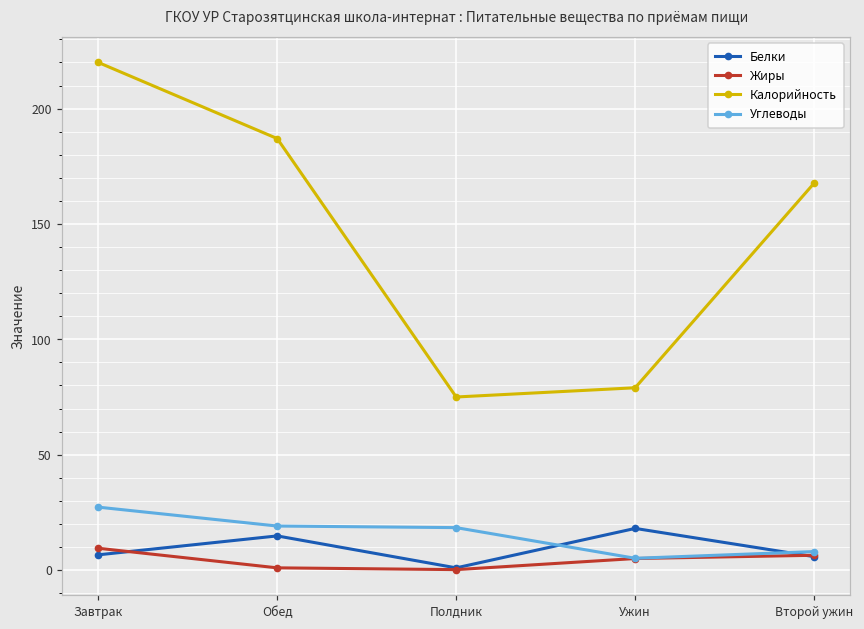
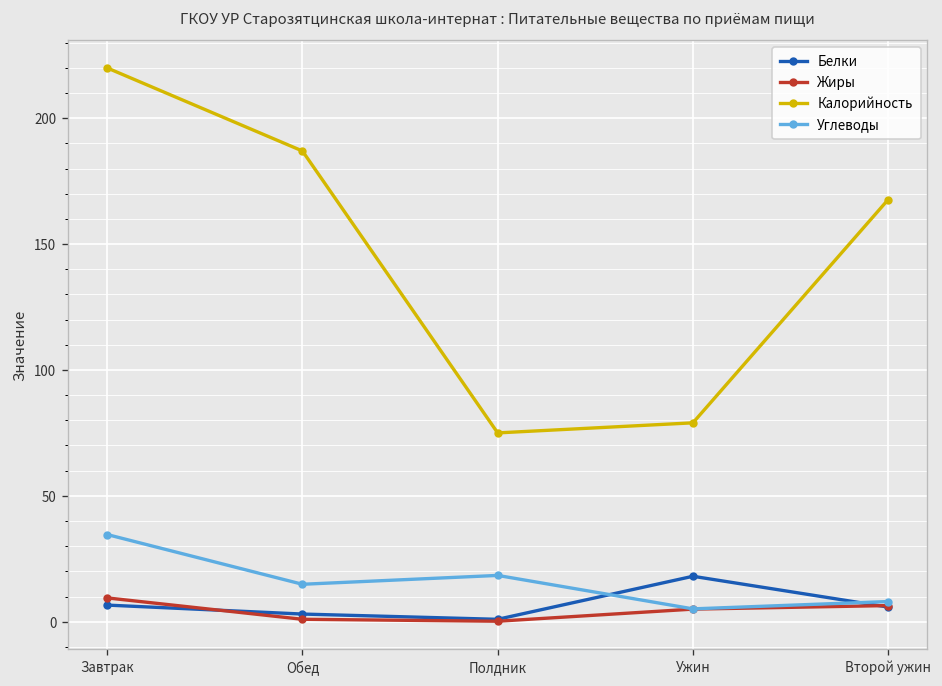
Углеводы, Завтрак: 27 -> 35
Белки, Обед: 15 -> 3
Углеводы, Обед: 19 -> 15
